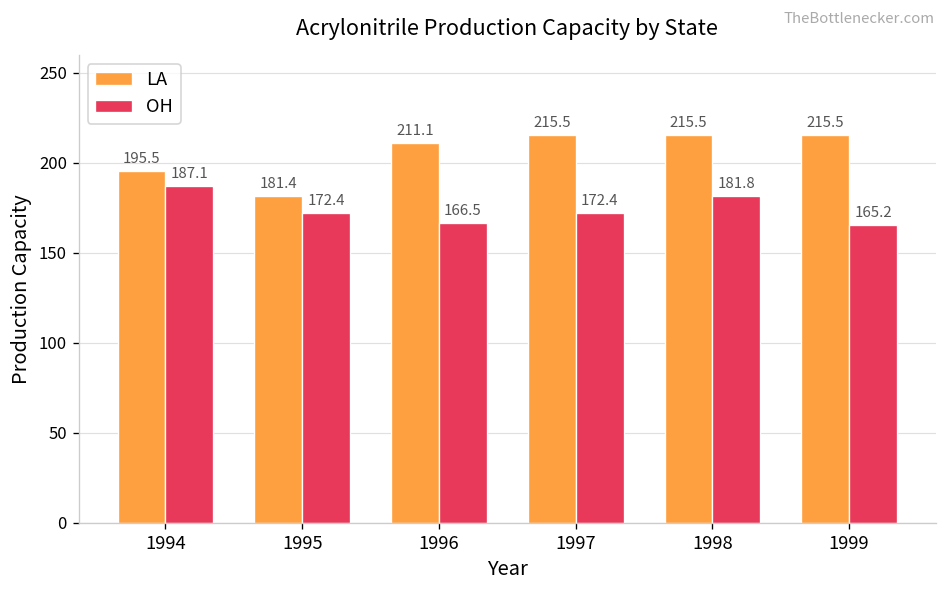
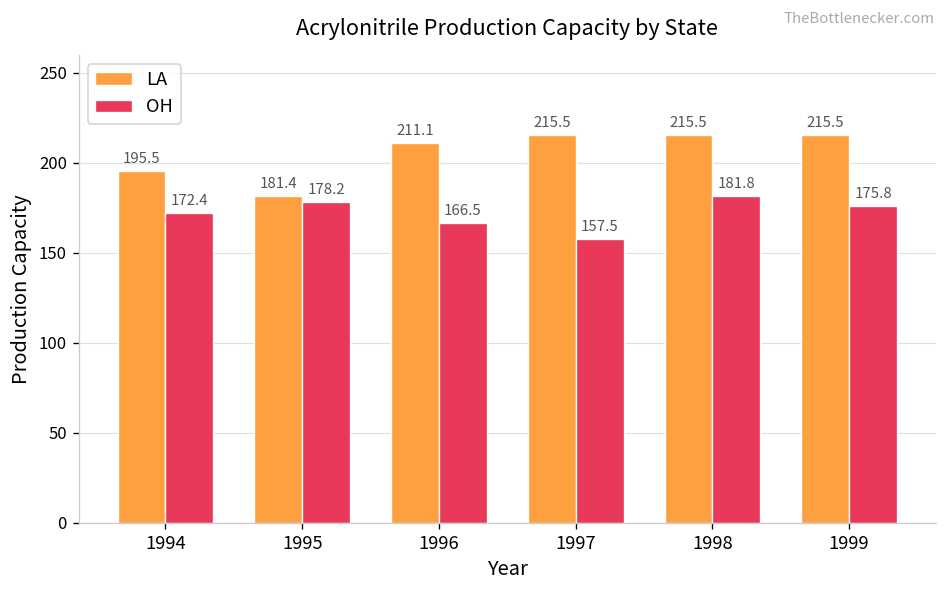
OH, 1994: 187.1 -> 172.4
OH, 1995: 172.4 -> 178.2
OH, 1997: 172.4 -> 157.5
OH, 1999: 165.2 -> 175.8
